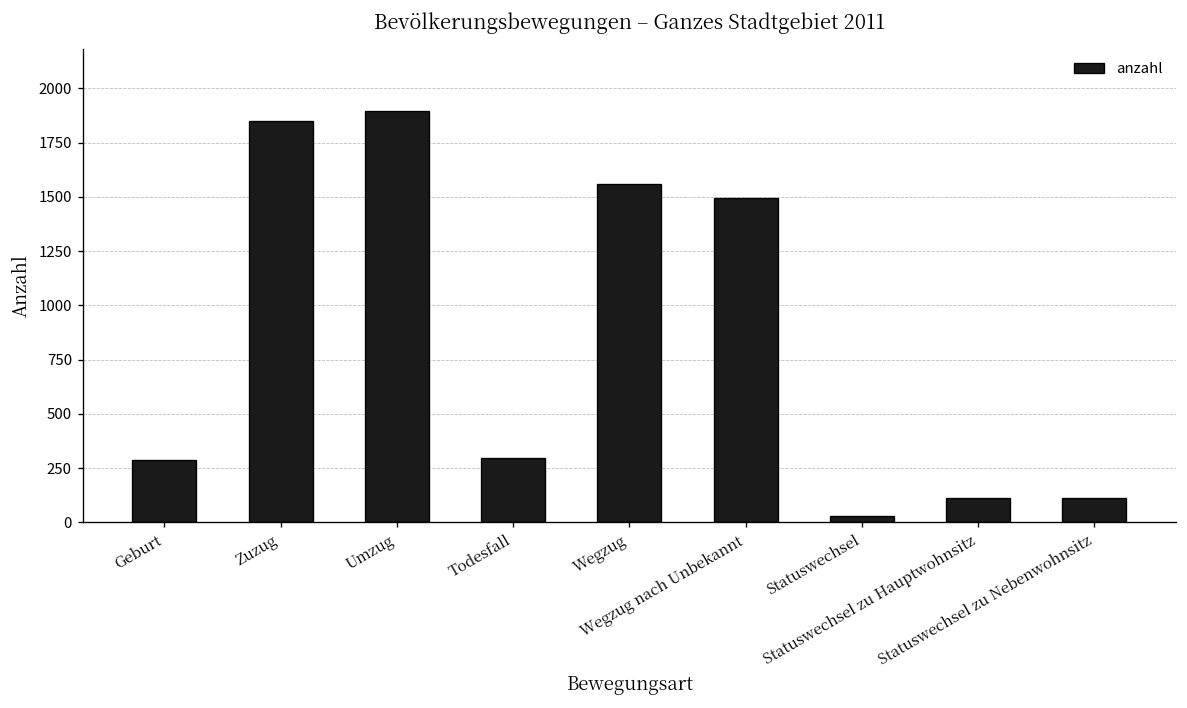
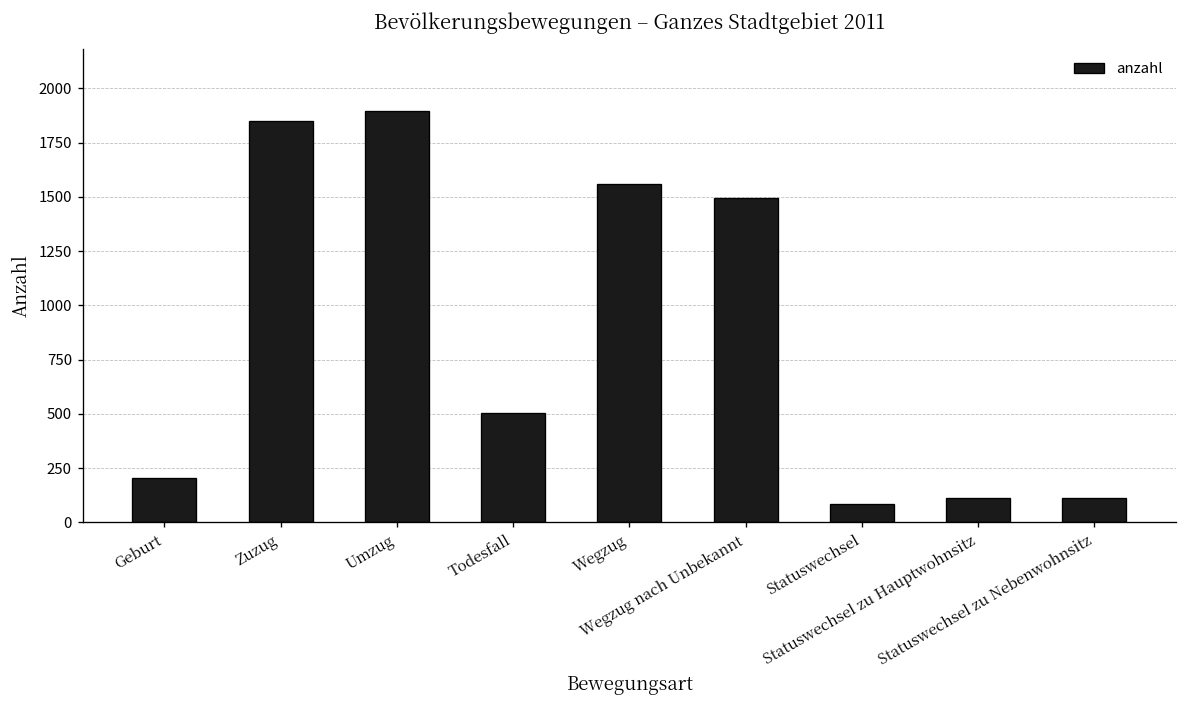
Geburt: 290 -> 200
Todesfall: 300 -> 510
Statuswechsel: 30 -> 80
